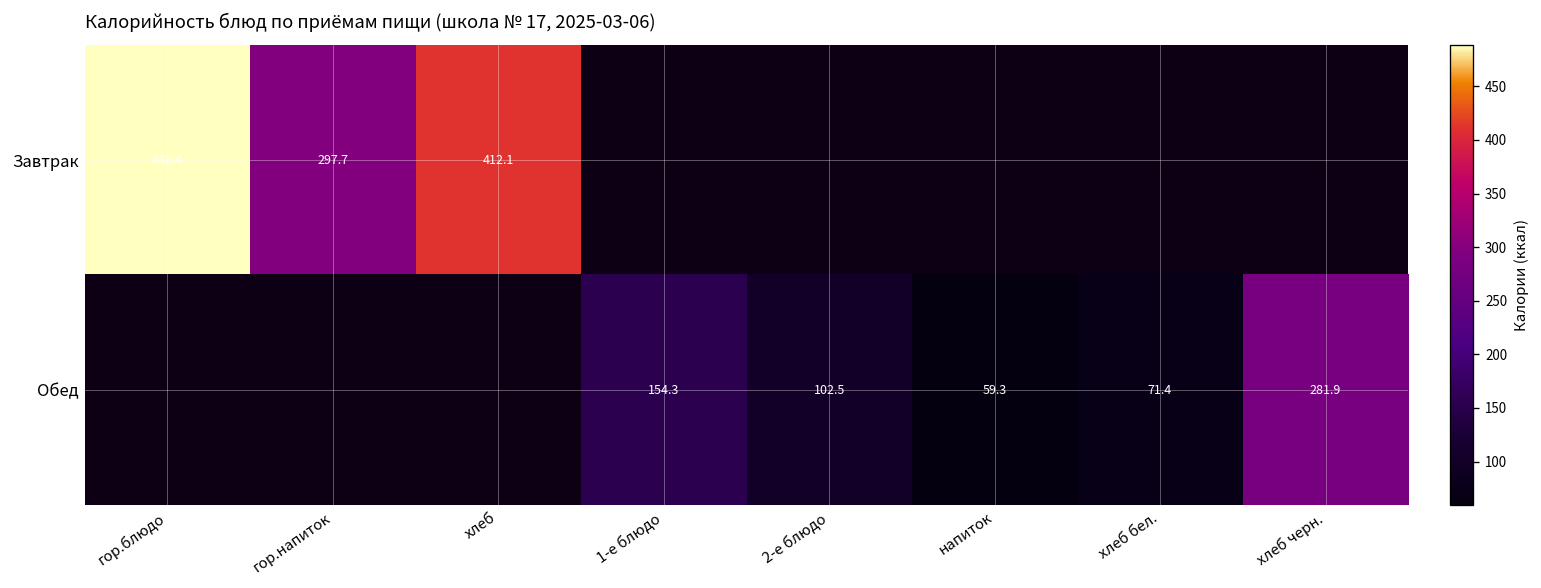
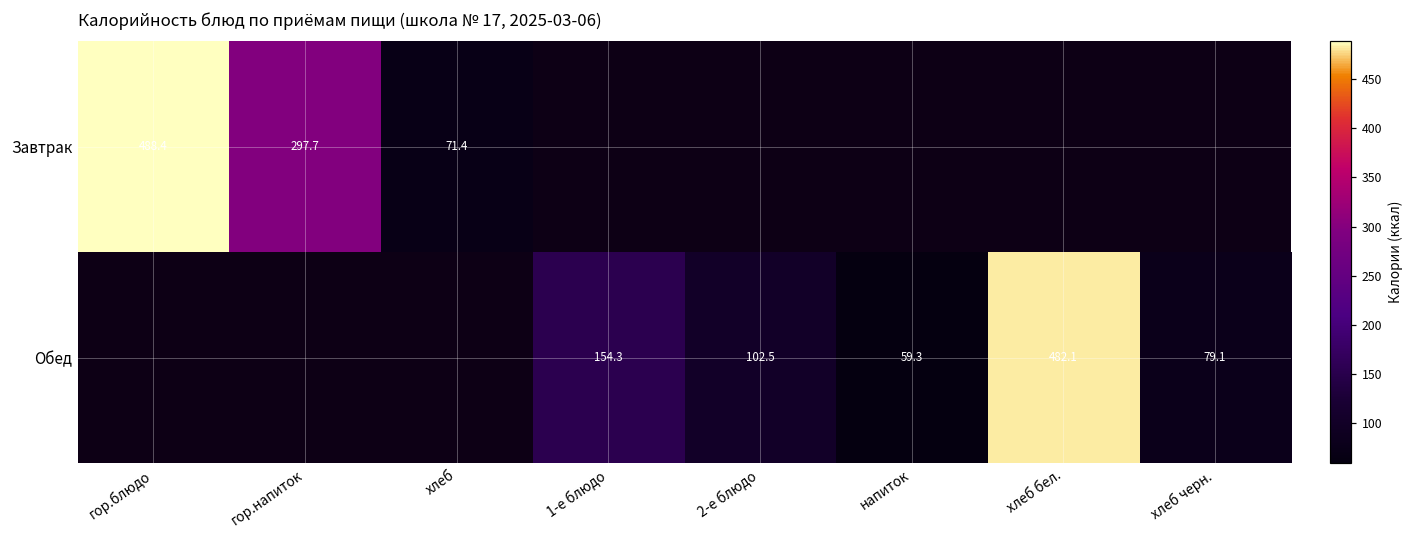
Завтрак, хлеб: 412.1 -> 71.4
Обед, хлеб бел.: 71.4 -> 482.1
Обед, хлеб черн.: 281.9 -> 79.1
